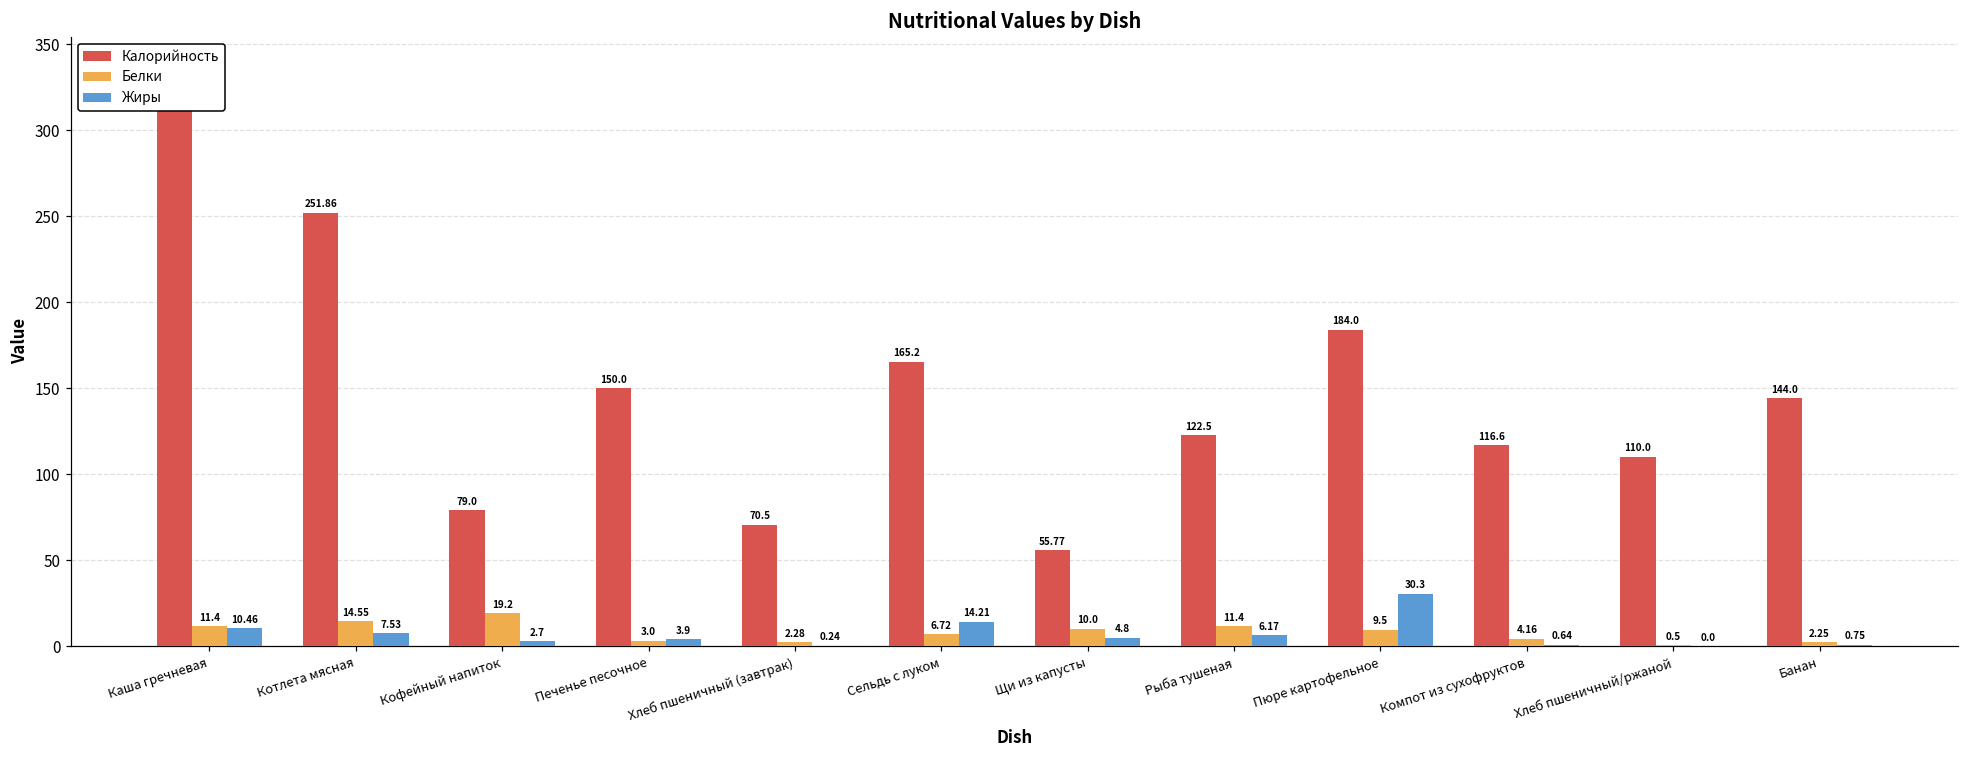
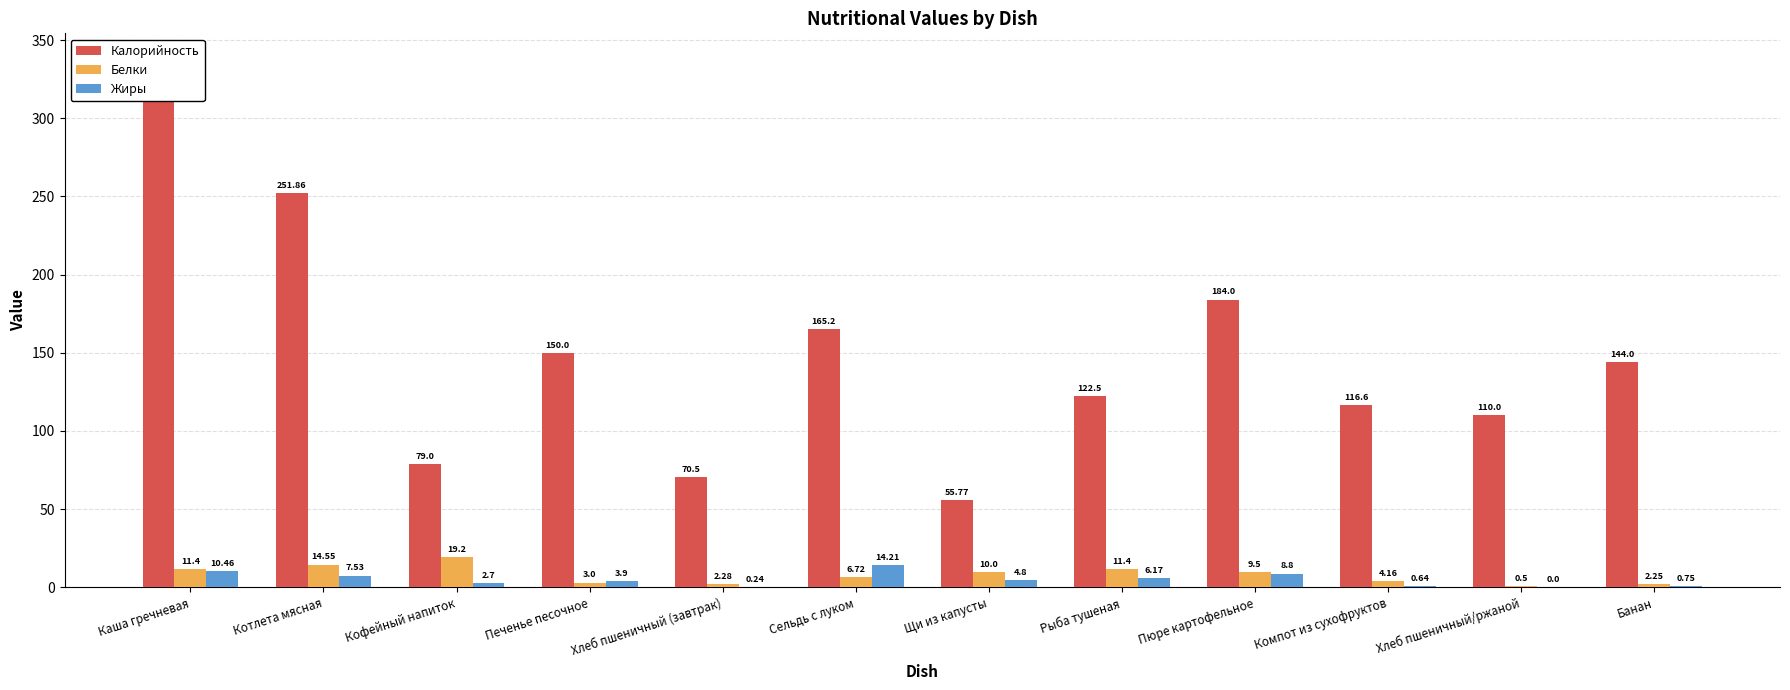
Жиры, Пюре картофельное: 30.3 -> 8.8
